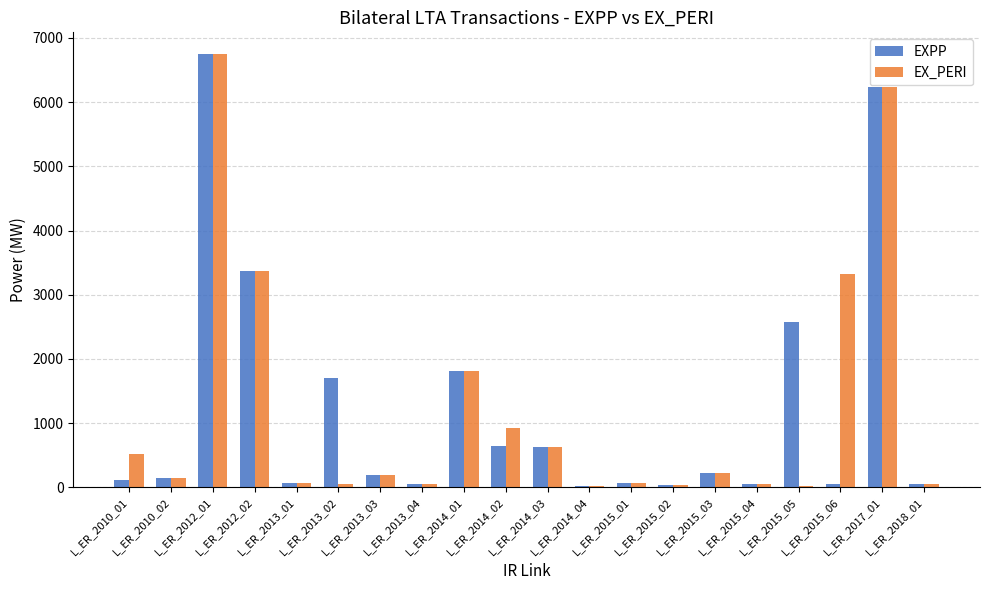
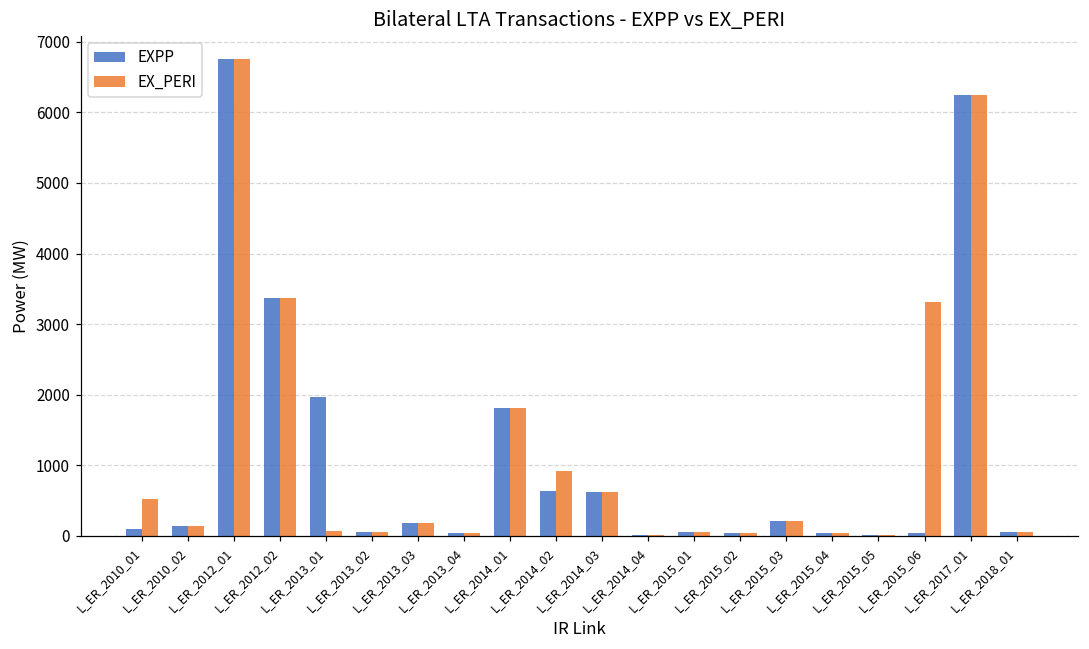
EXPP, L_ER_2013_01: 100 -> 2000
EXPP, L_ER_2013_02: 1700 -> 100
EXPP, L_ER_2015_05: 2600 -> 0
